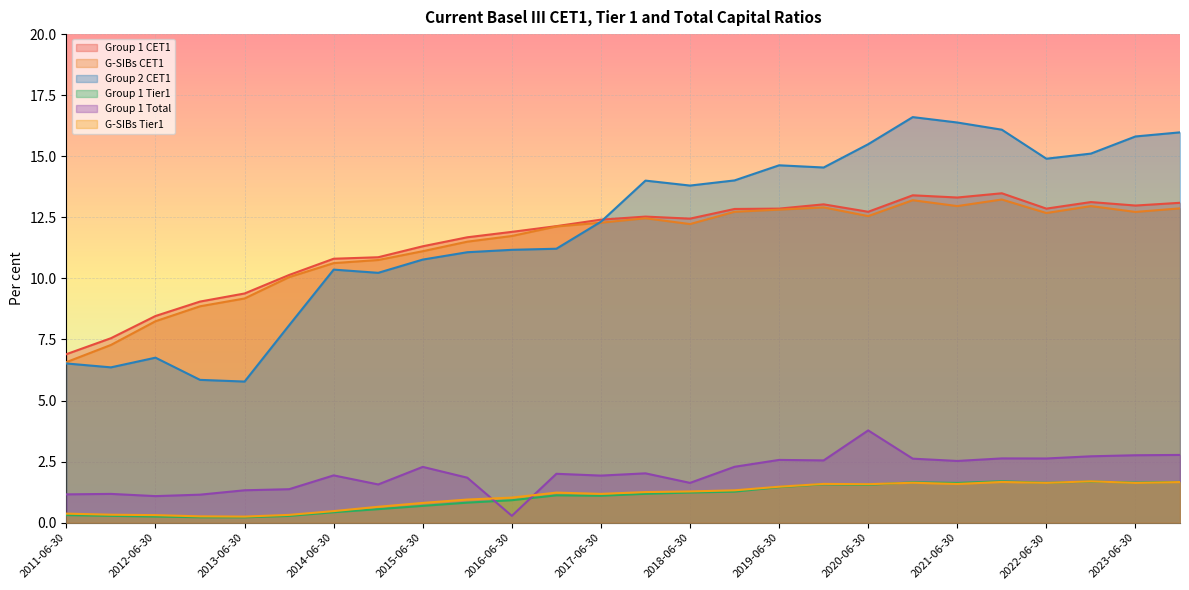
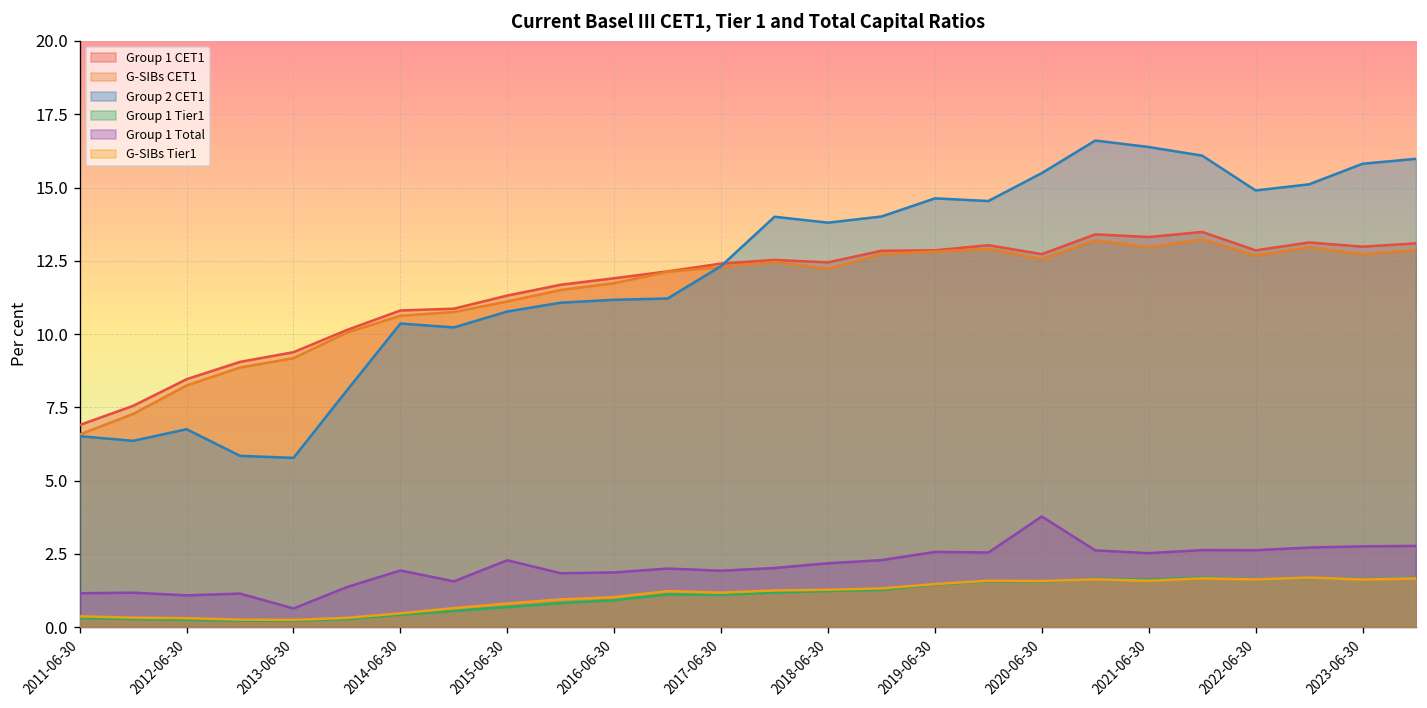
Group 1 Total, 2013-06-30: 1.3 -> 0.6
Group 1 Total, 2016-06-30: 0.3 -> 1.9
Group 1 Total, 2018-06-30: 1.6 -> 2.2
